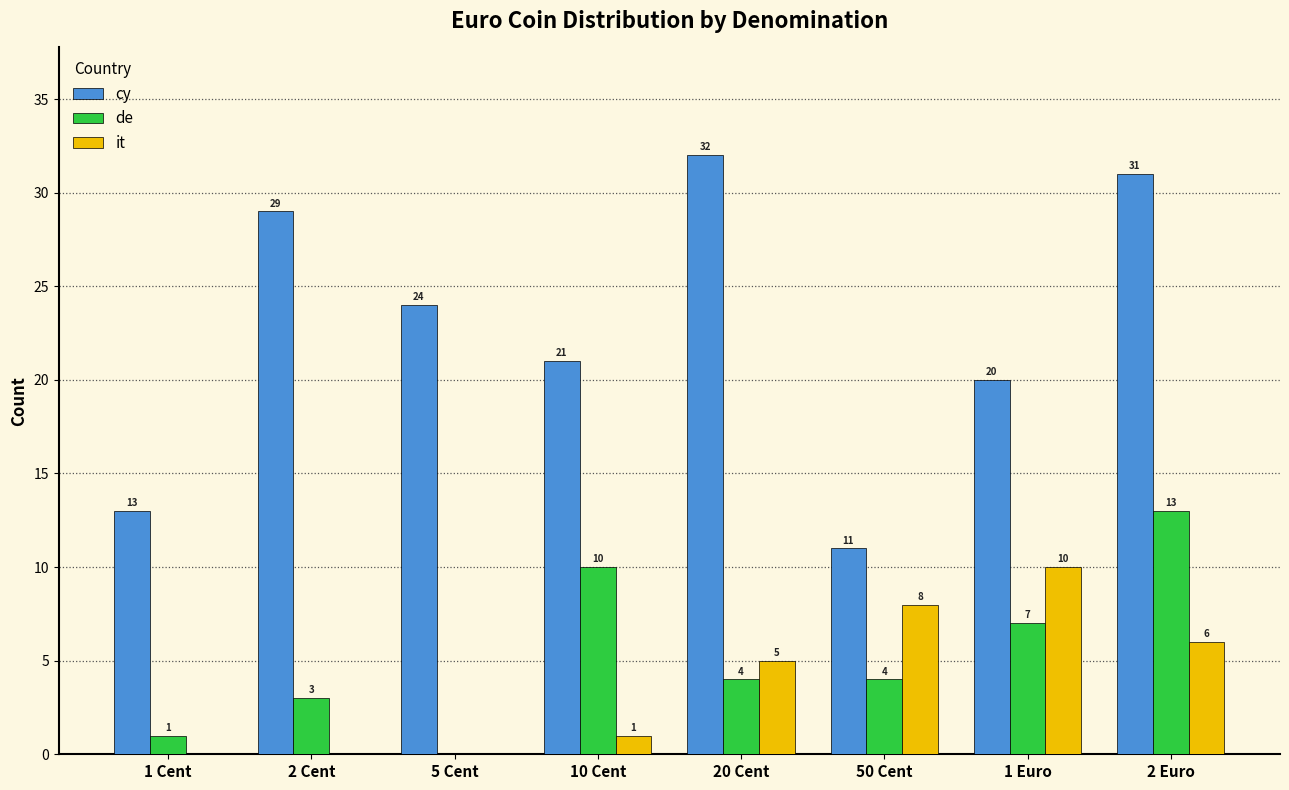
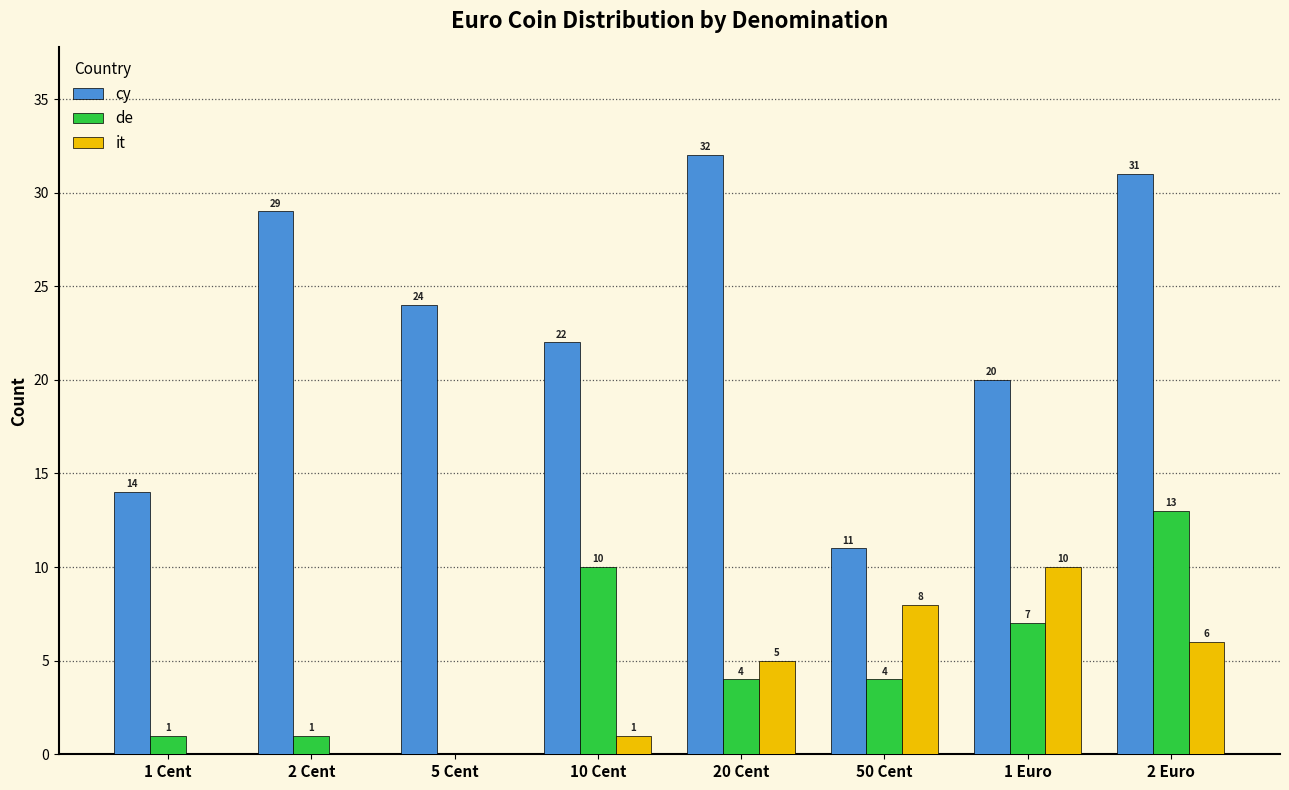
cy, 1 Cent: 13 -> 14
de, 2 Cent: 3 -> 1
cy, 10 Cent: 21 -> 22
